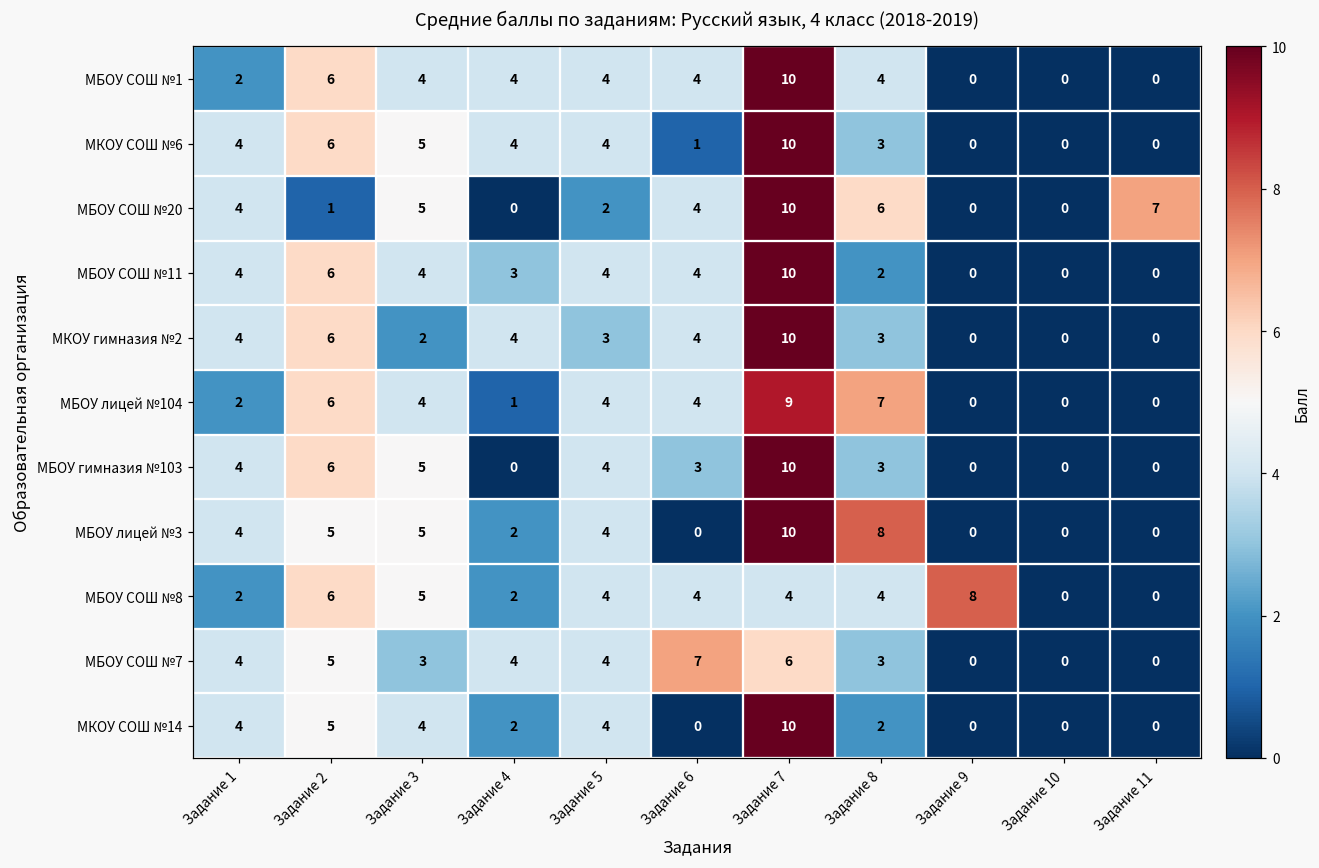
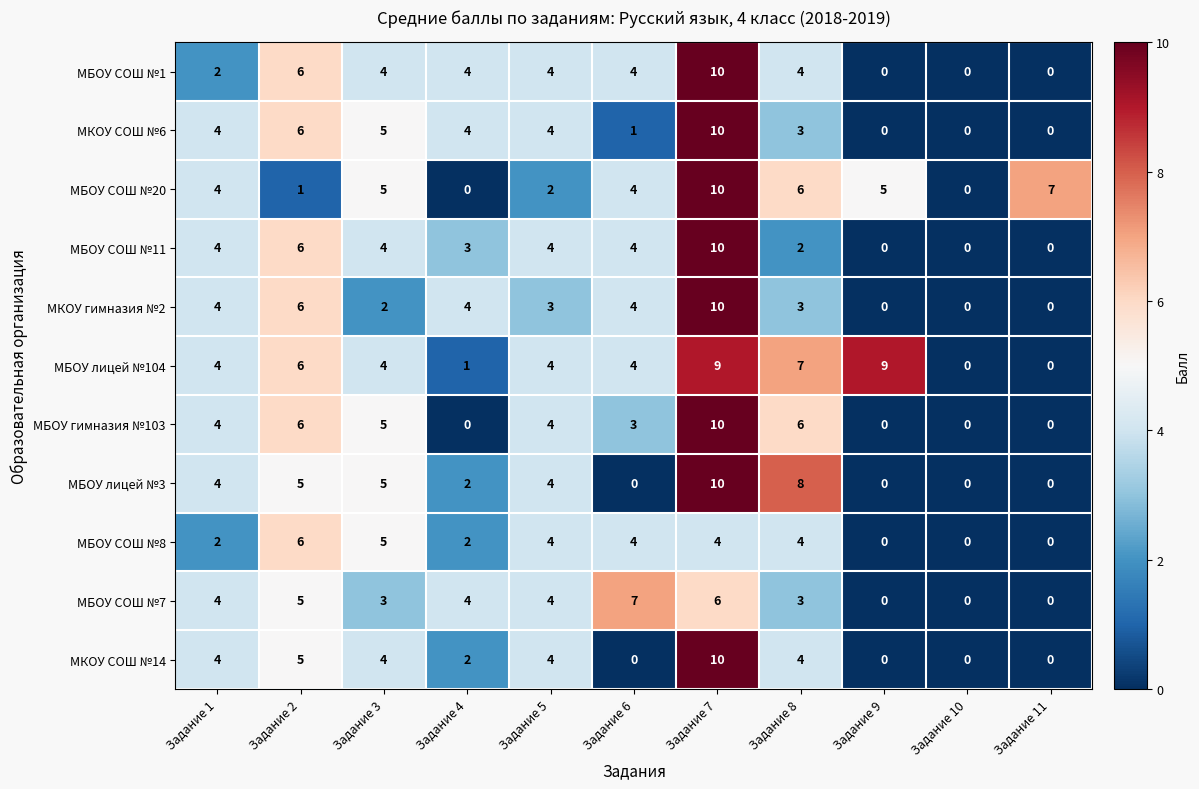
МБОУ СОШ №20, Задание 9: 0 -> 5
МБОУ лицей №104, Задание 1: 2 -> 4
МБОУ лицей №104, Задание 9: 0 -> 9
МБОУ гимназия №103, Задание 8: 3 -> 6
МБОУ СОШ №8, Задание 9: 8 -> 0
МКОУ СОШ №14, Задание 8: 2 -> 4
